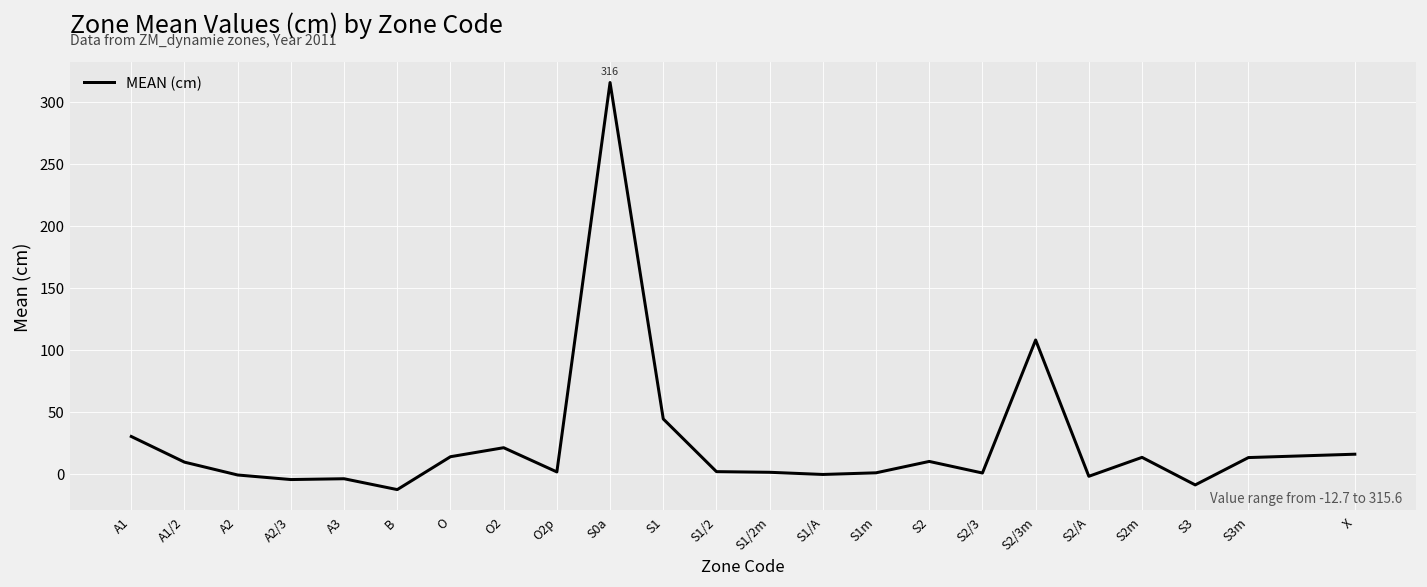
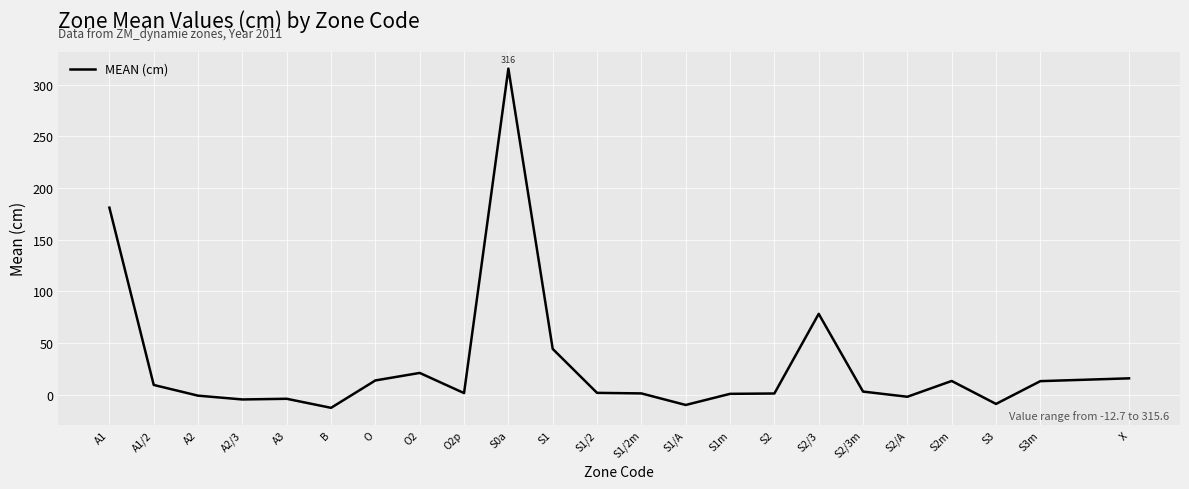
A1: 30 -> 181
S1/A: 0 -> -10
S2: 10 -> 1
S2/3: 1 -> 78
S2/3m: 108 -> 3
